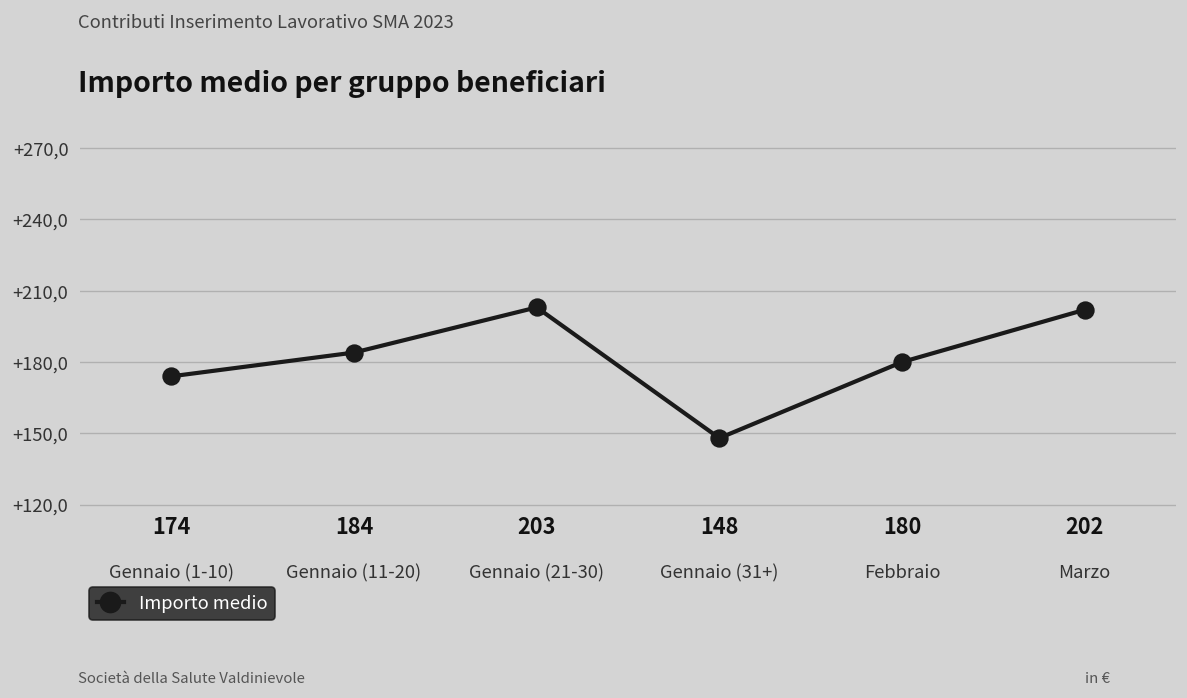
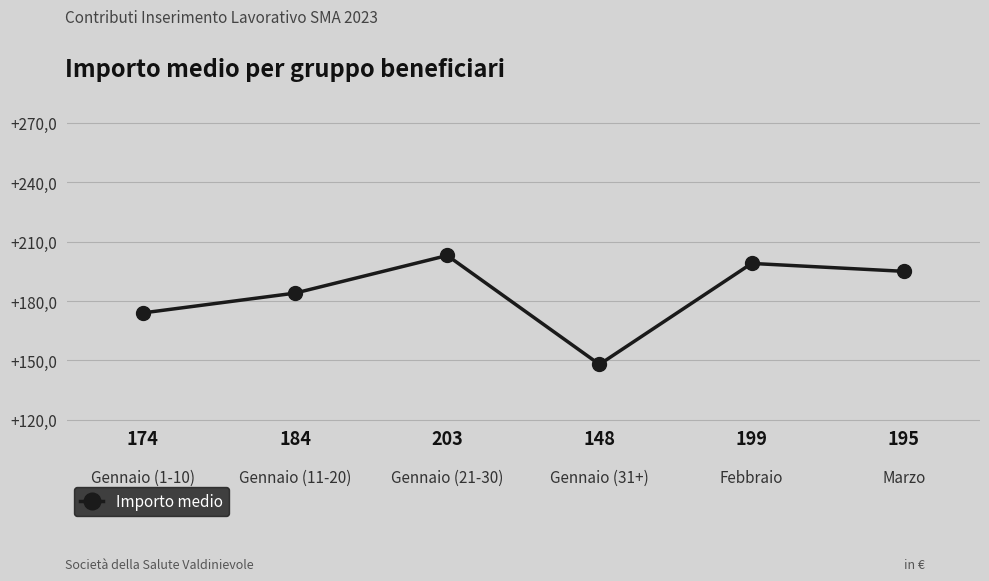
Febbraio: 180 -> 199
Marzo: 202 -> 195
